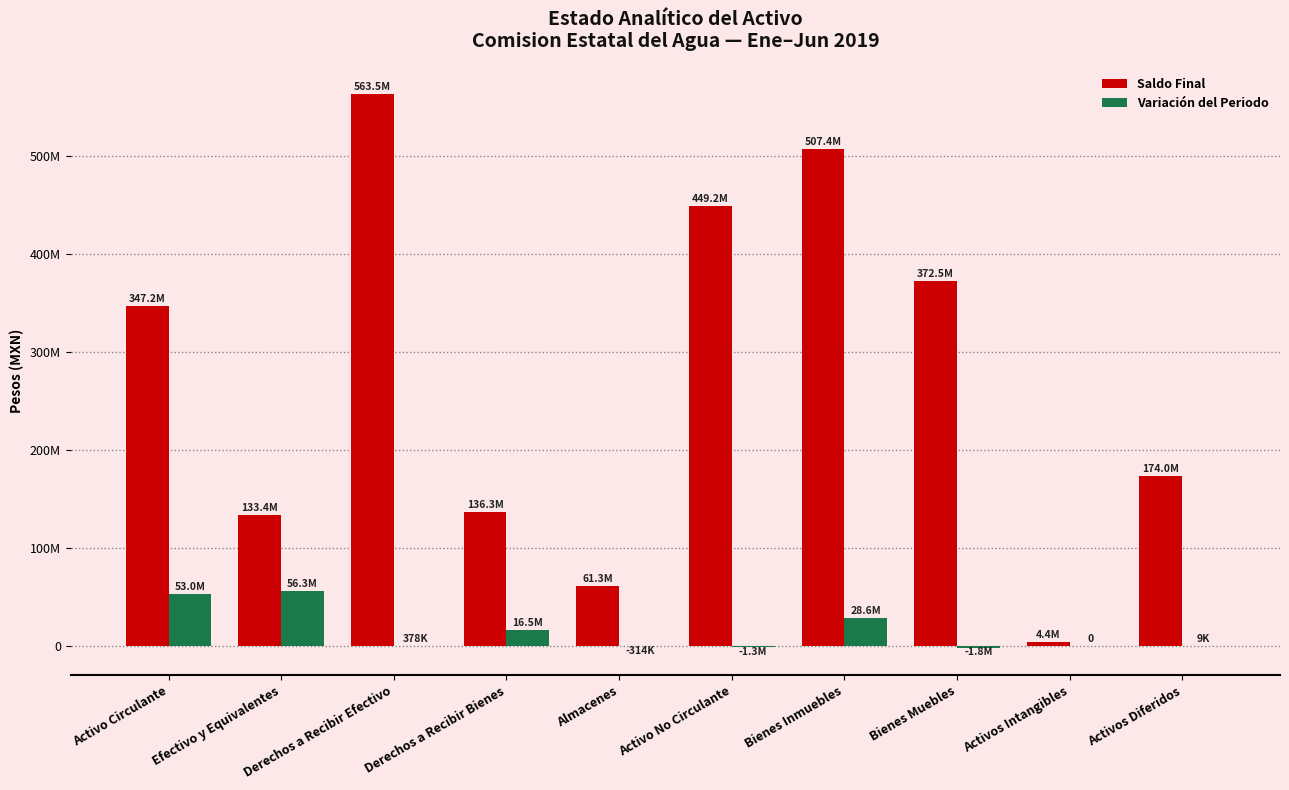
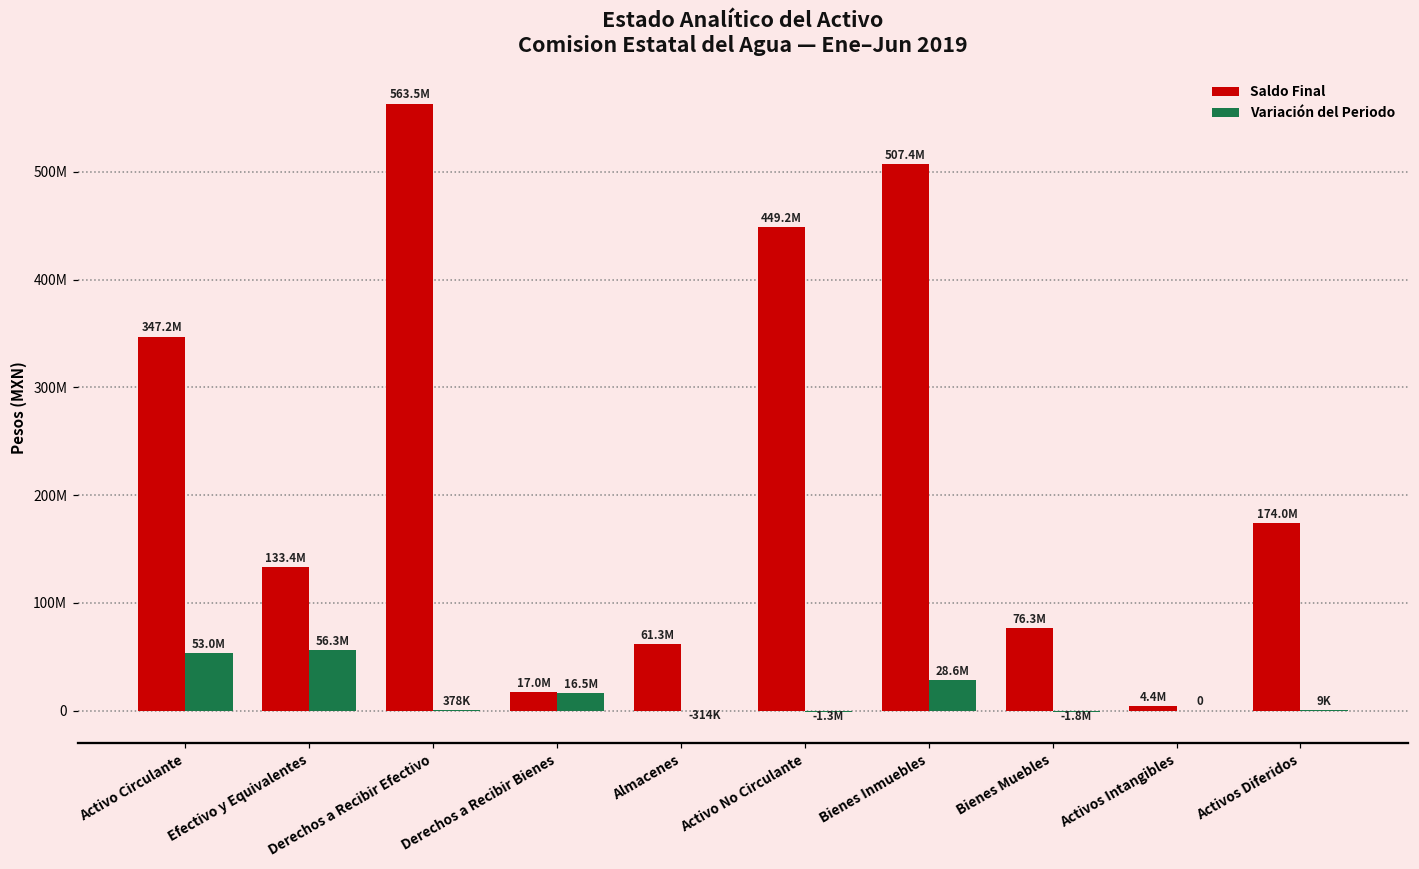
Saldo Final, Derechos a Recibir Bienes: 136.3M -> 17.0M
Saldo Final, Bienes Muebles: 372.5M -> 76.3M
